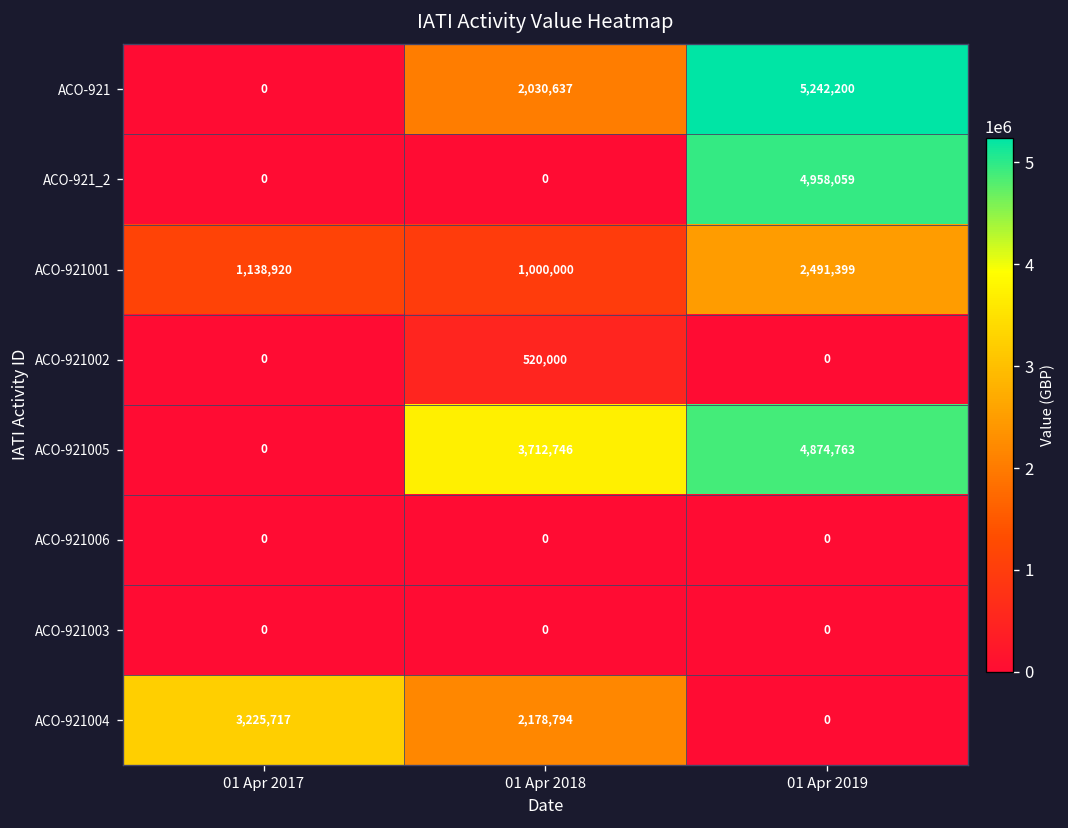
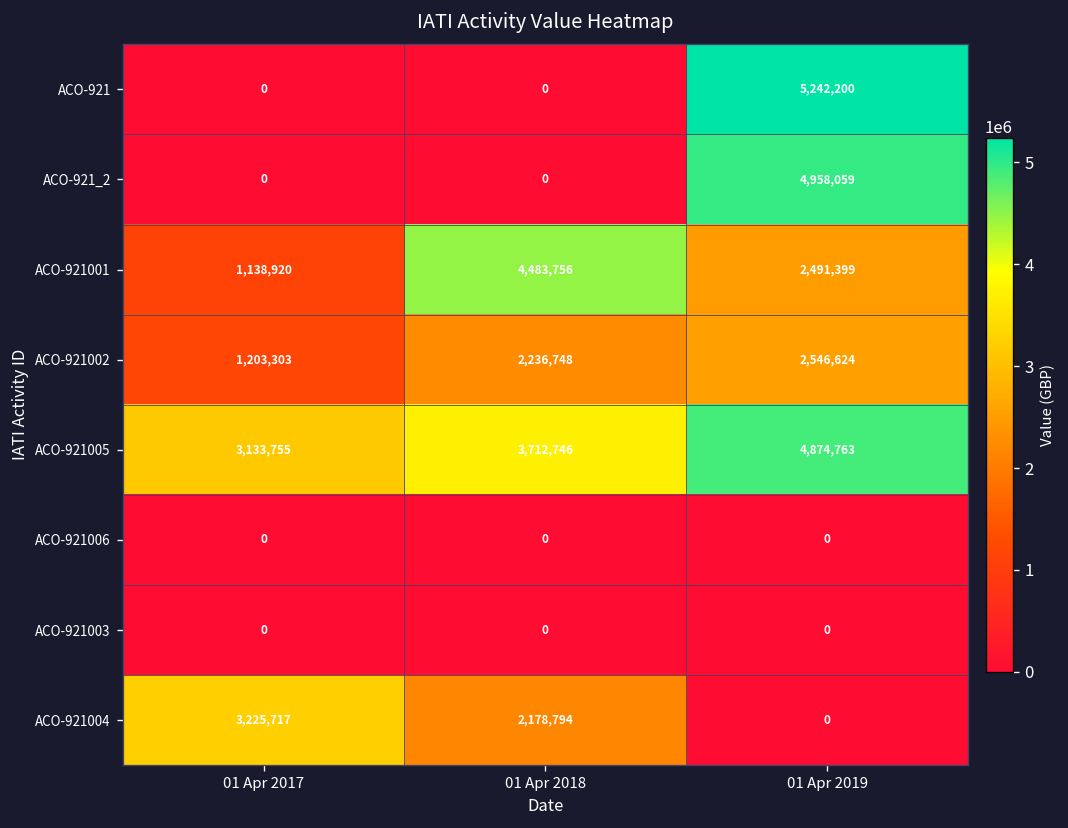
ACO-921, 01 Apr 2018: 2,030,637 -> 0
ACO-921001, 01 Apr 2018: 1,000,000 -> 4,483,756
ACO-921002, 01 Apr 2017: 0 -> 1,203,303
ACO-921002, 01 Apr 2018: 520,000 -> 2,236,748
ACO-921002, 01 Apr 2019: 0 -> 2,546,624
ACO-921005, 01 Apr 2017: 0 -> 3,133,755
